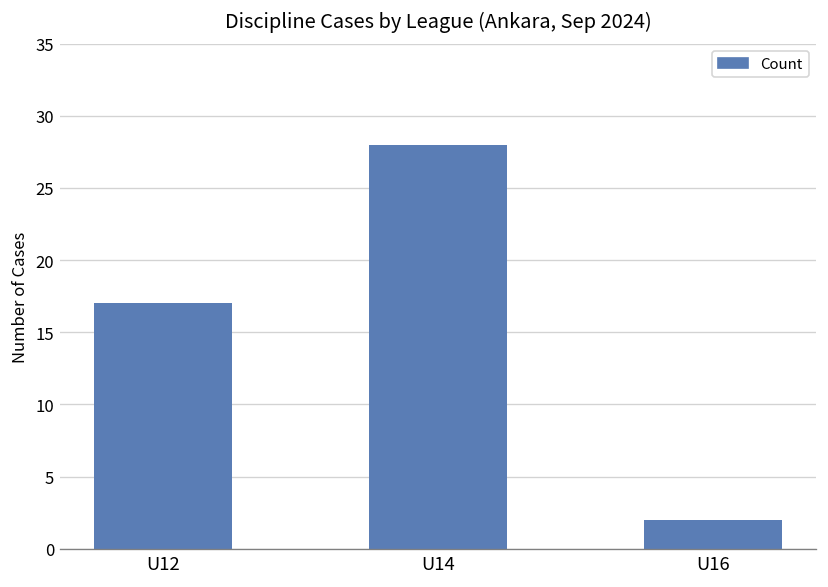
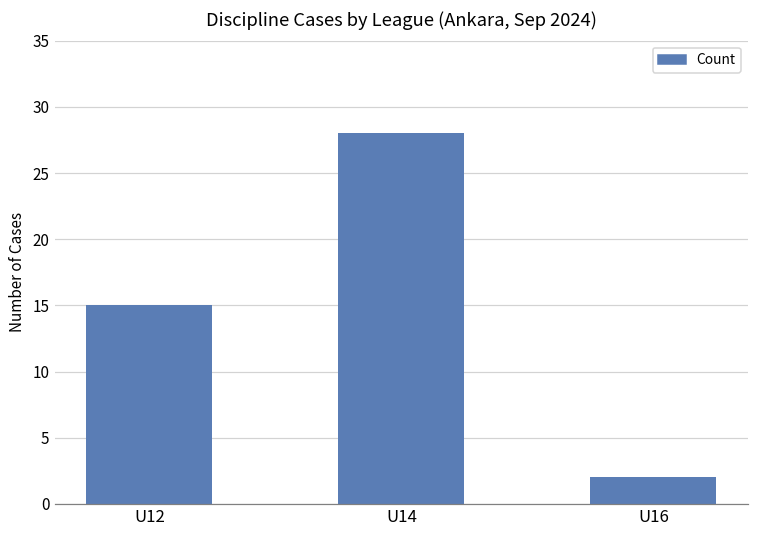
U12: 17 -> 15
